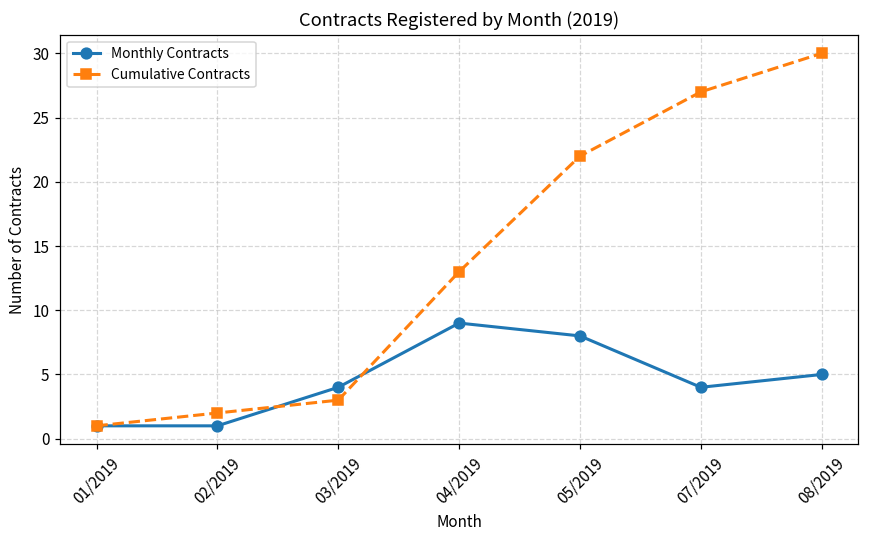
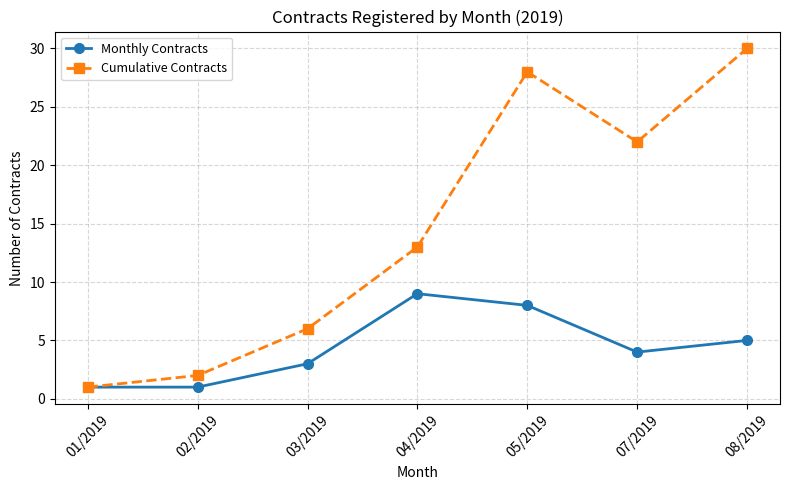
Monthly Contracts, 03/2019: 4 -> 3
Cumulative Contracts, 03/2019: 3 -> 6
Cumulative Contracts, 05/2019: 22 -> 28
Cumulative Contracts, 07/2019: 27 -> 22
